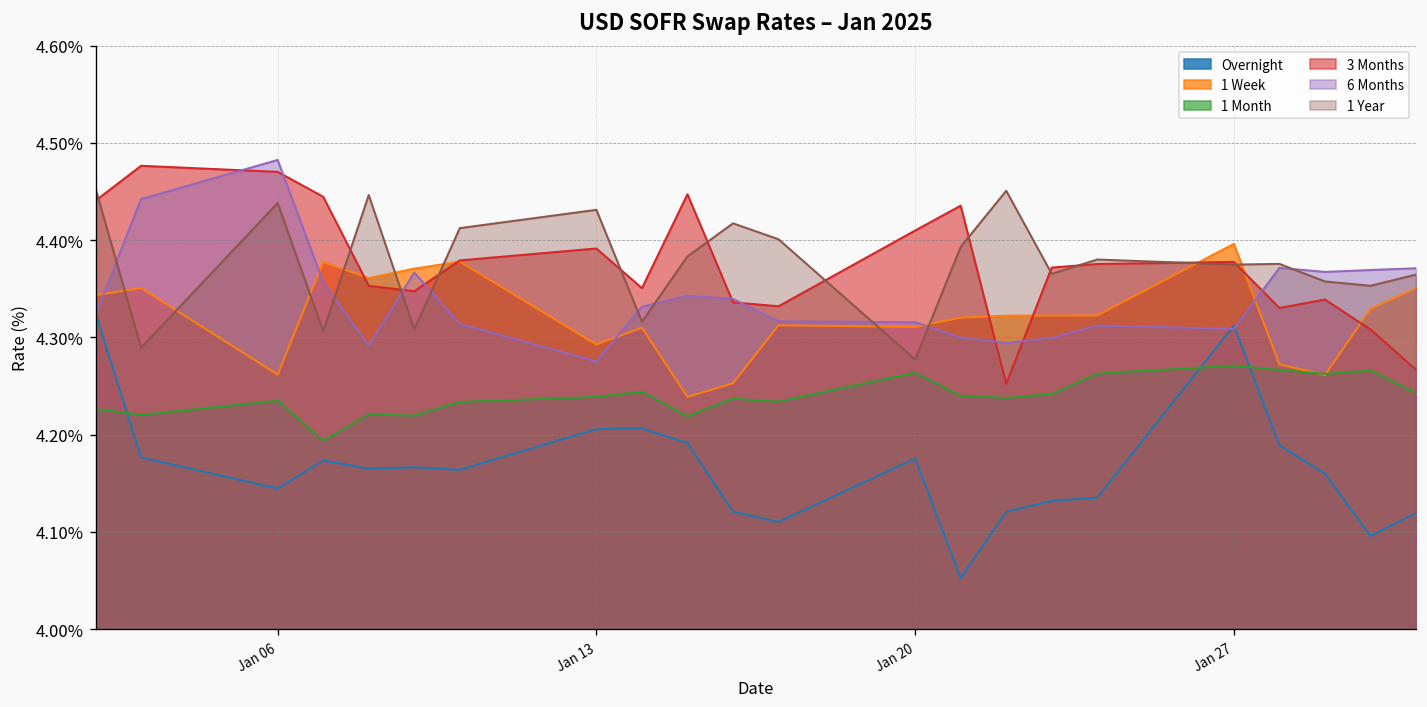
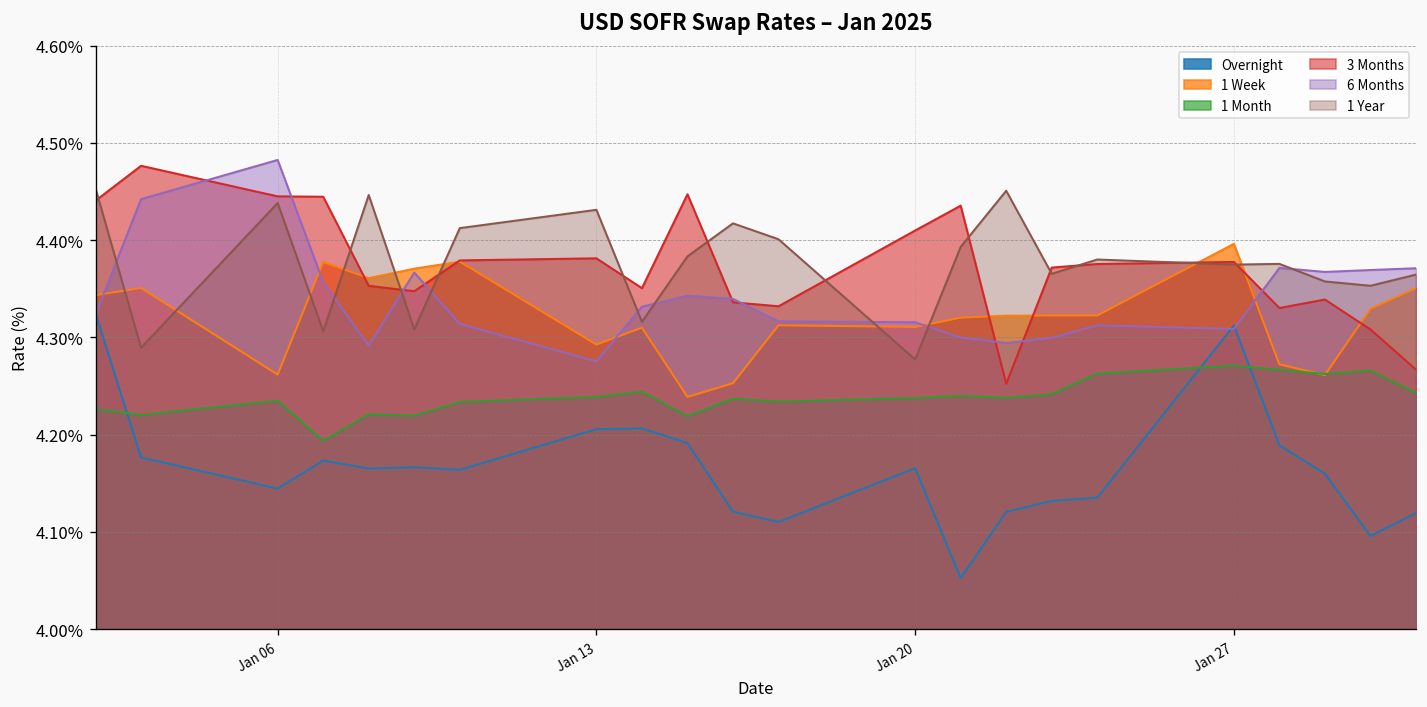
3 Months, Jan 06: 4.47% -> 4.45%
3 Months, Jan 13: 4.39% -> 4.38%
Overnight, Jan 20: 4.18% -> 4.17%
1 Month, Jan 20: 4.26% -> 4.24%
